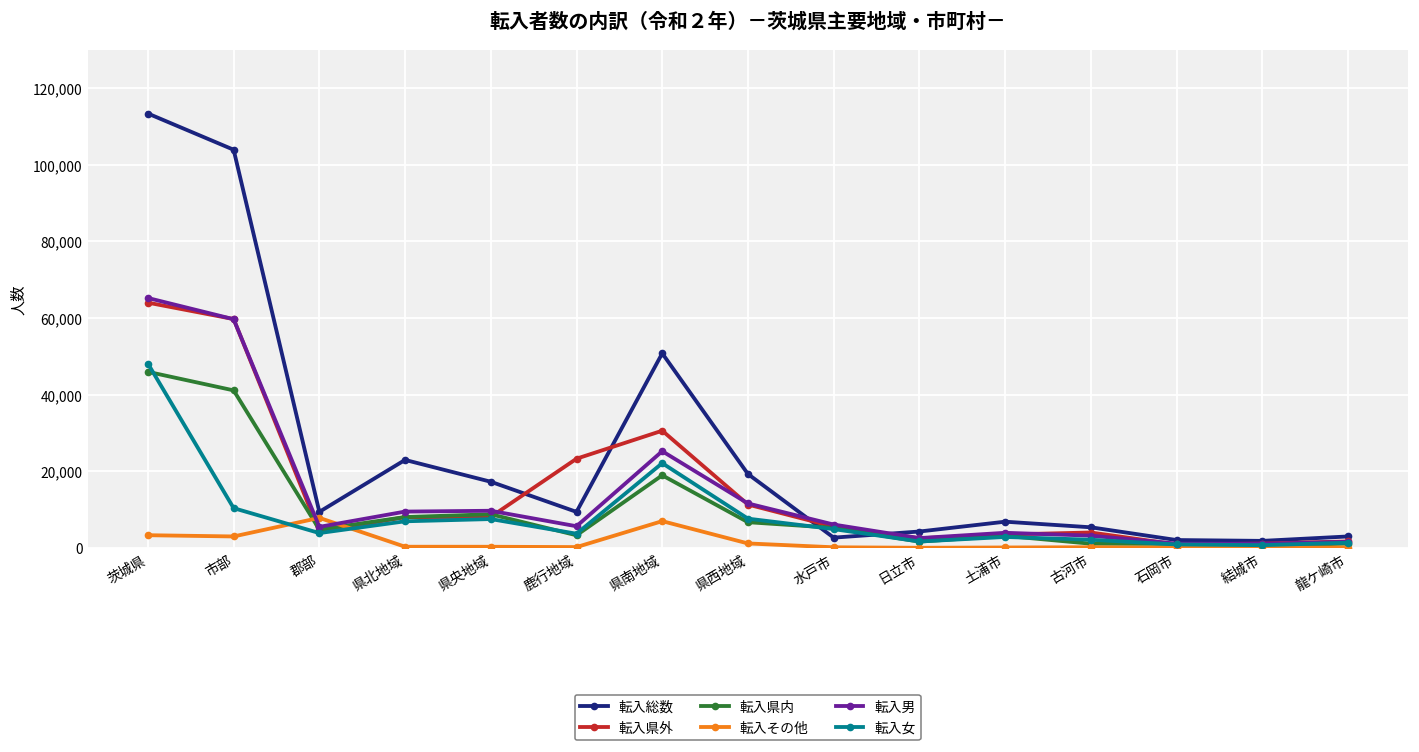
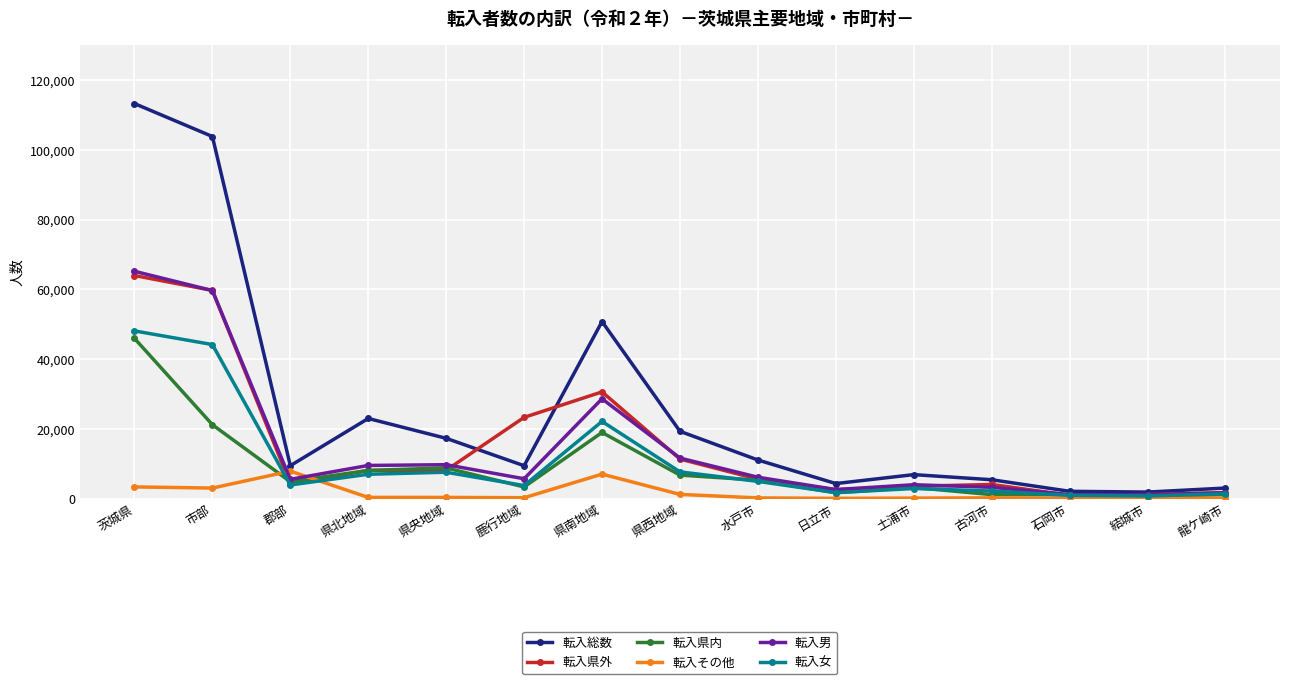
転入県内, 市部: 41,000 -> 21,000
転入女, 市部: 10,000 -> 44,000
転入男, 県南地域: 25,000 -> 29,000
転入総数, 水戸市: 3,000 -> 11,000
